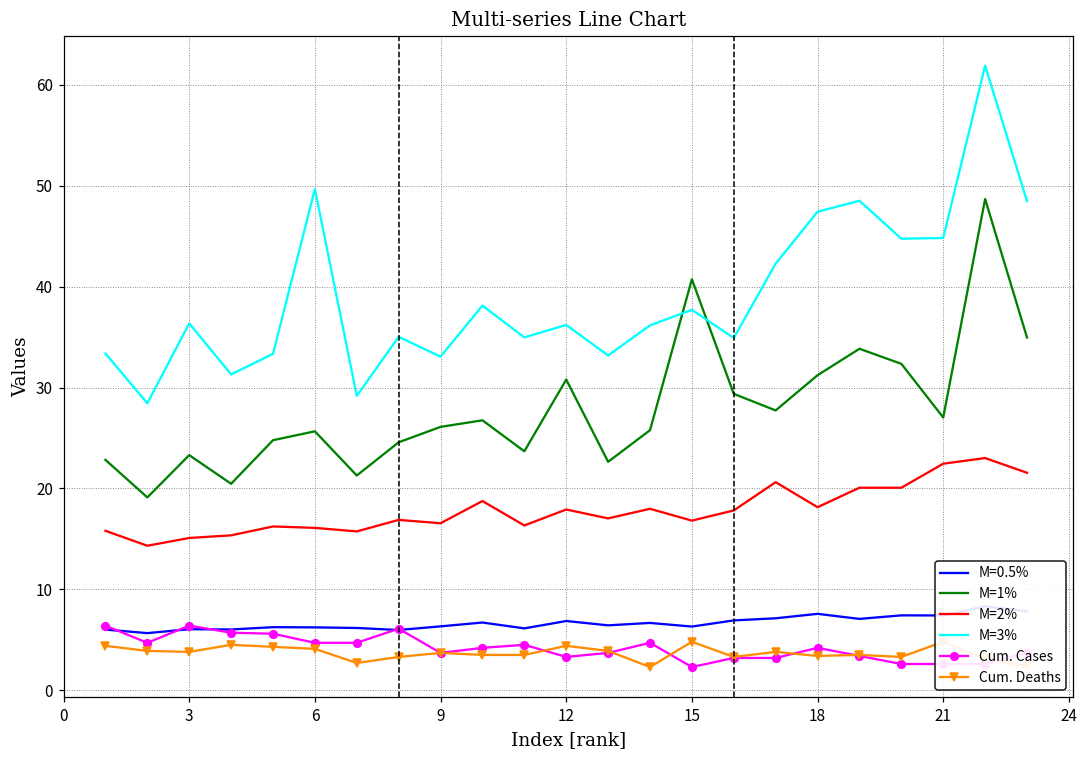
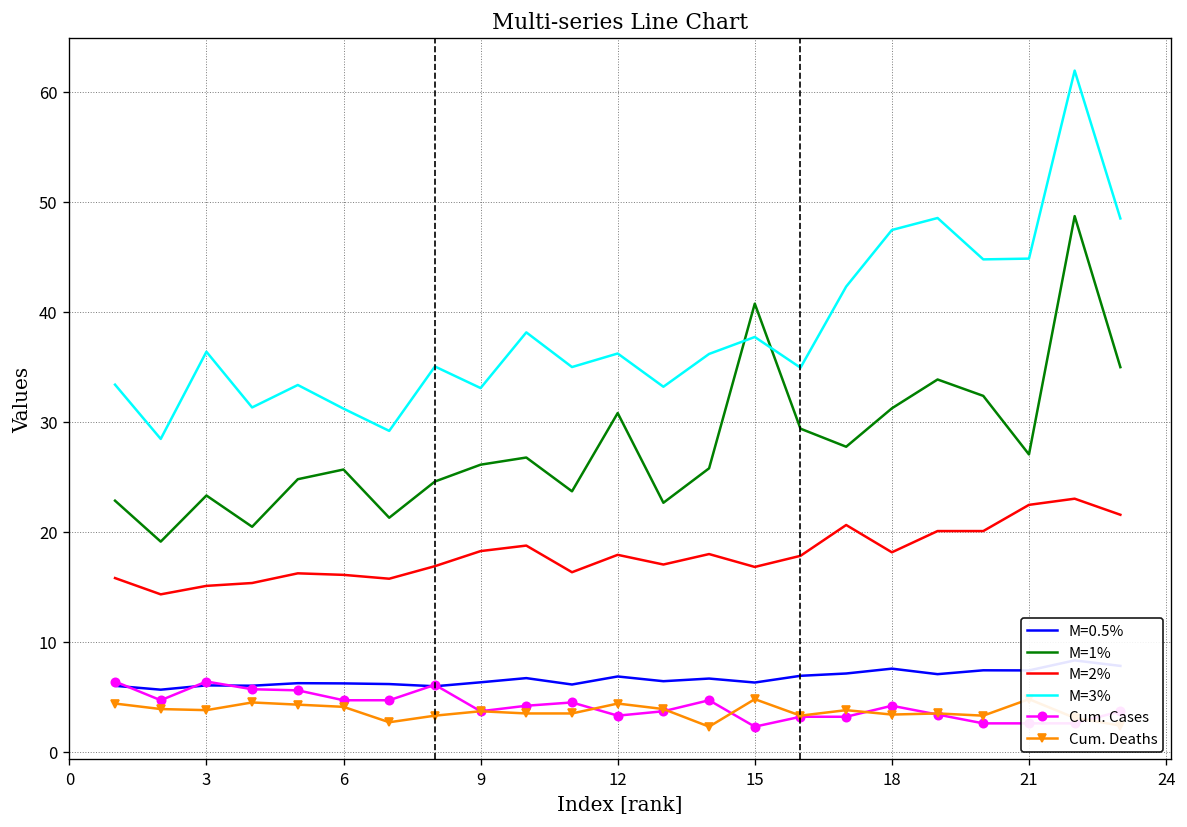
M=3%, 6: 50 -> 31
M=2%, 9: 17 -> 18
